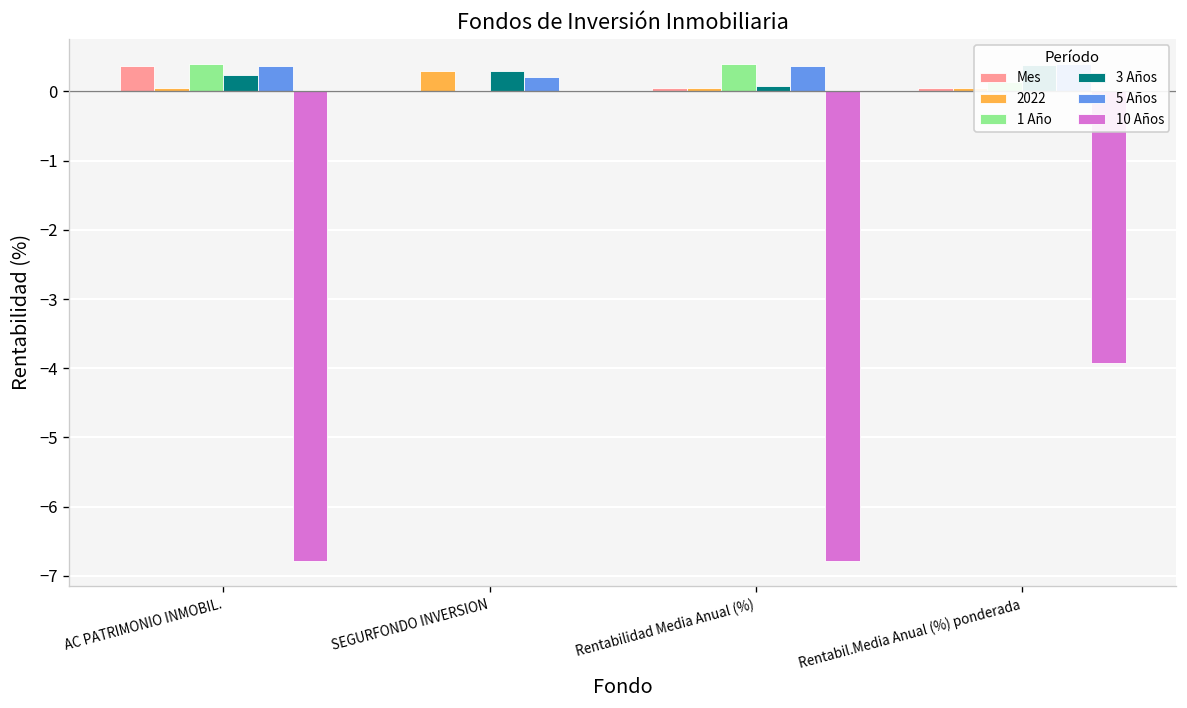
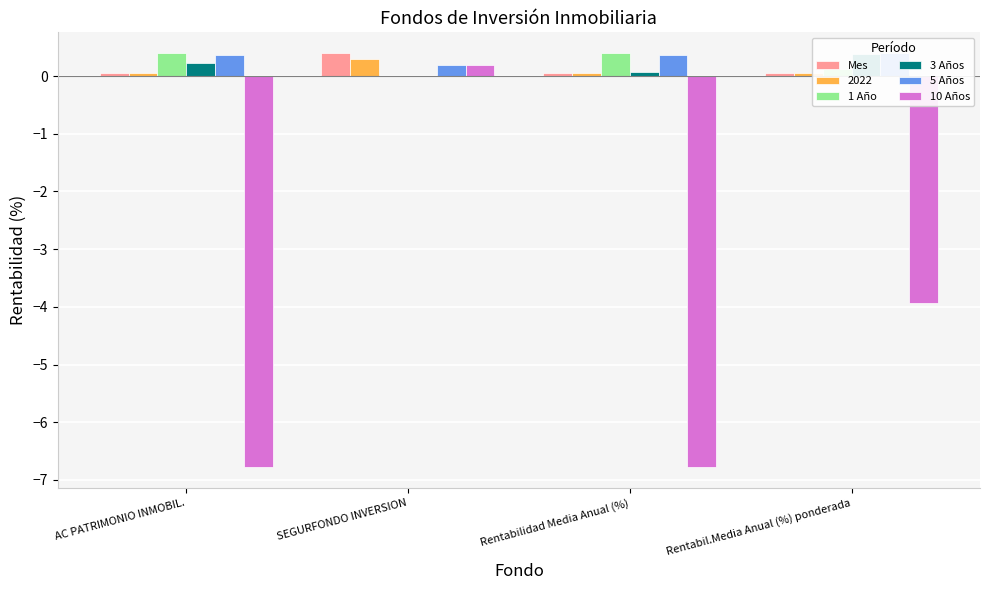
Mes, AC PATRIMONIO INMOBIL.: 0.4 -> 0.1
Mes, SEGURFONDO INVERSION: 0.0 -> 0.4
3 Años, SEGURFONDO INVERSION: 0.3 -> 0.0
10 Años, SEGURFONDO INVERSION: 0.0 -> 0.2
